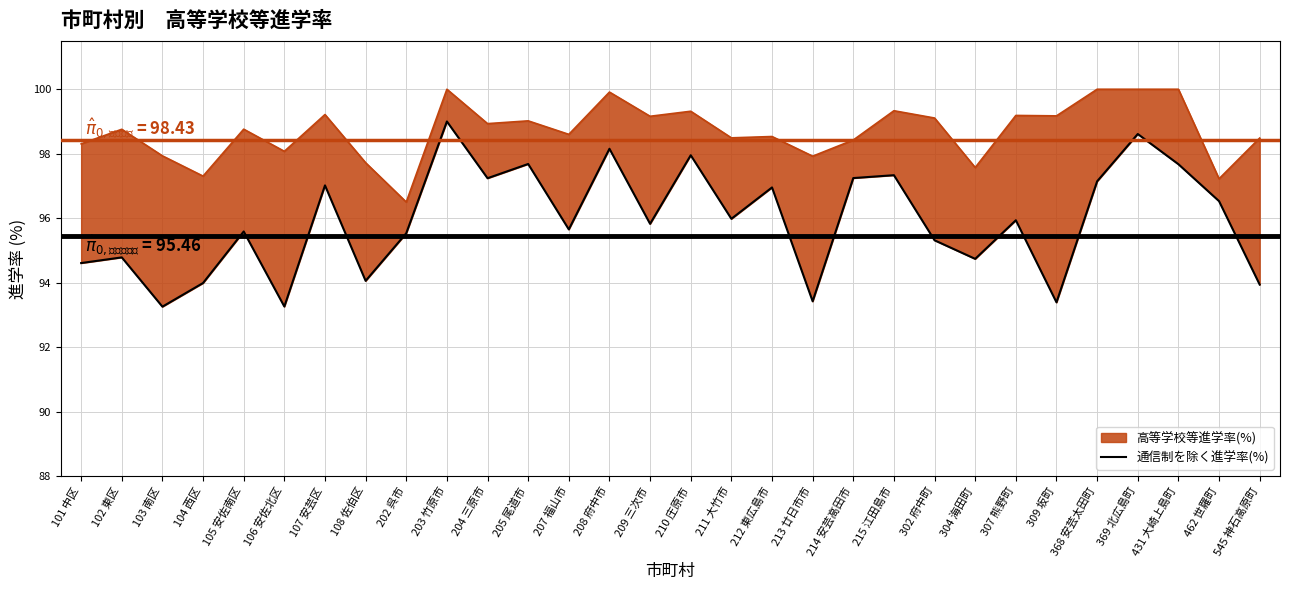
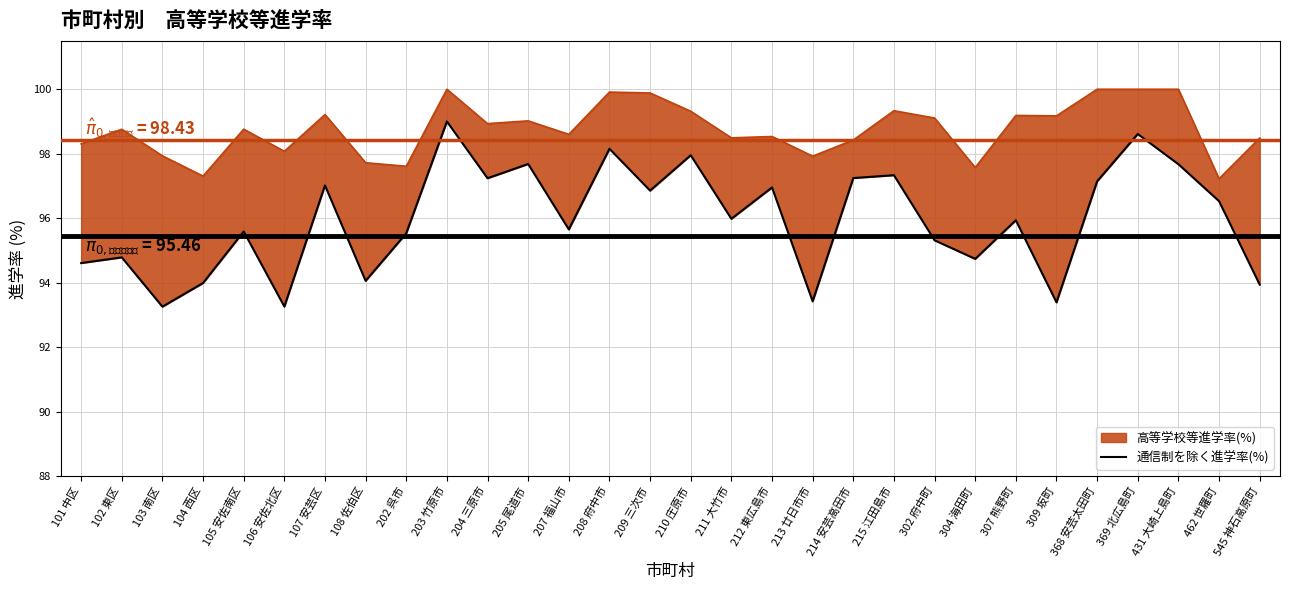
高等学校等進学率(%), 202 呉市: 96.5 -> 97.6
高等学校等進学率(%), 209 三次市: 99.2 -> 99.9
通信制を除く進学率(%), 209 三次市: 95.8 -> 96.9
